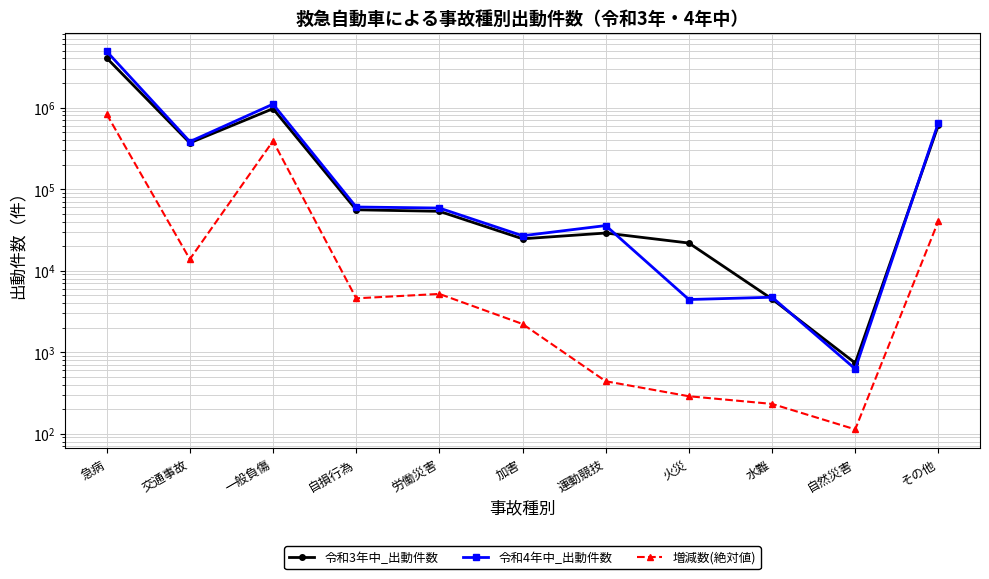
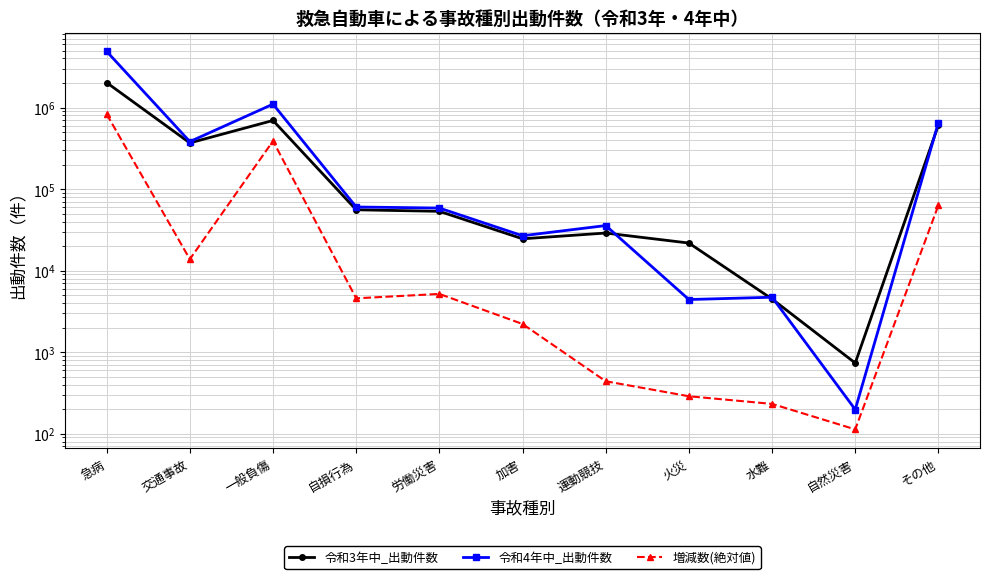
令和3年中_出動件数, 急病: 4000000 -> 2000000
令和3年中_出動件数, 一般負傷: 1000000 -> 700000
令和4年中_出動件数, 自然災害: 600 -> 200
増減数(絶対値), その他: 40000 -> 60000
